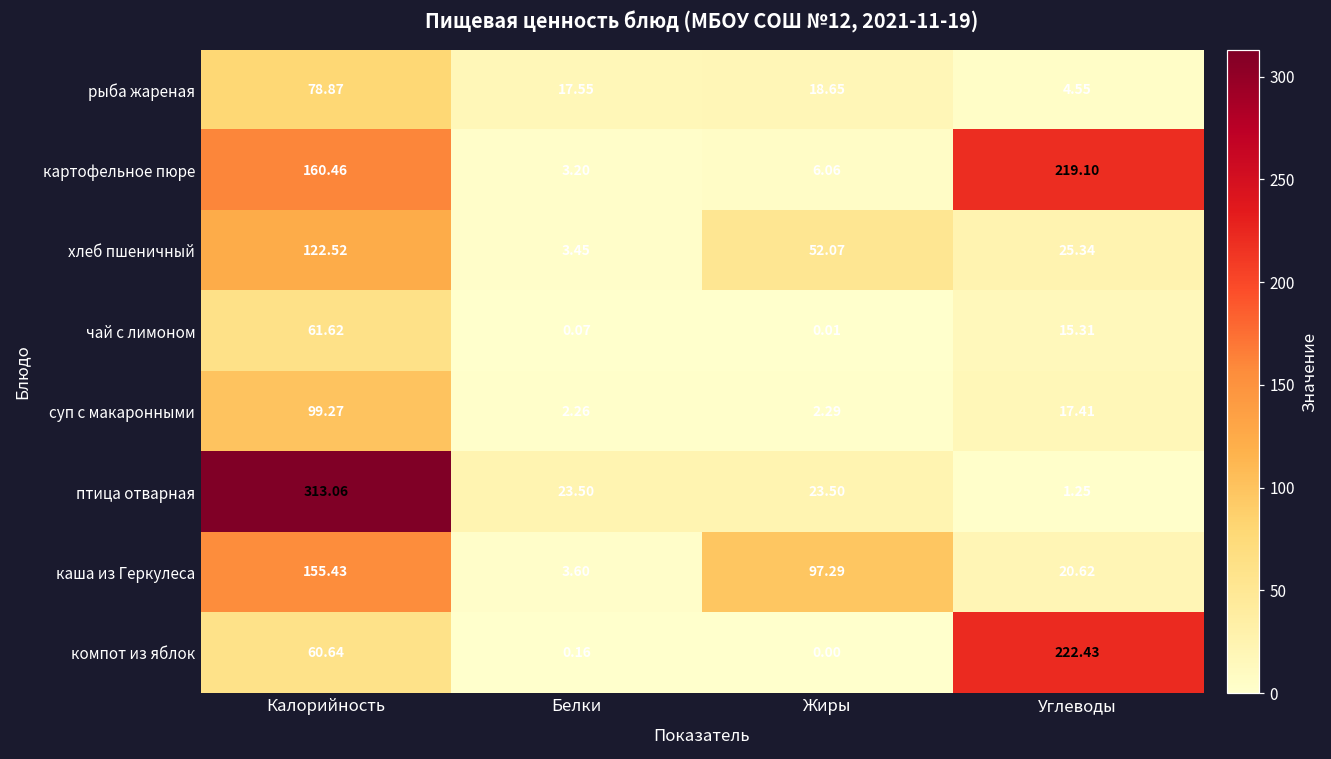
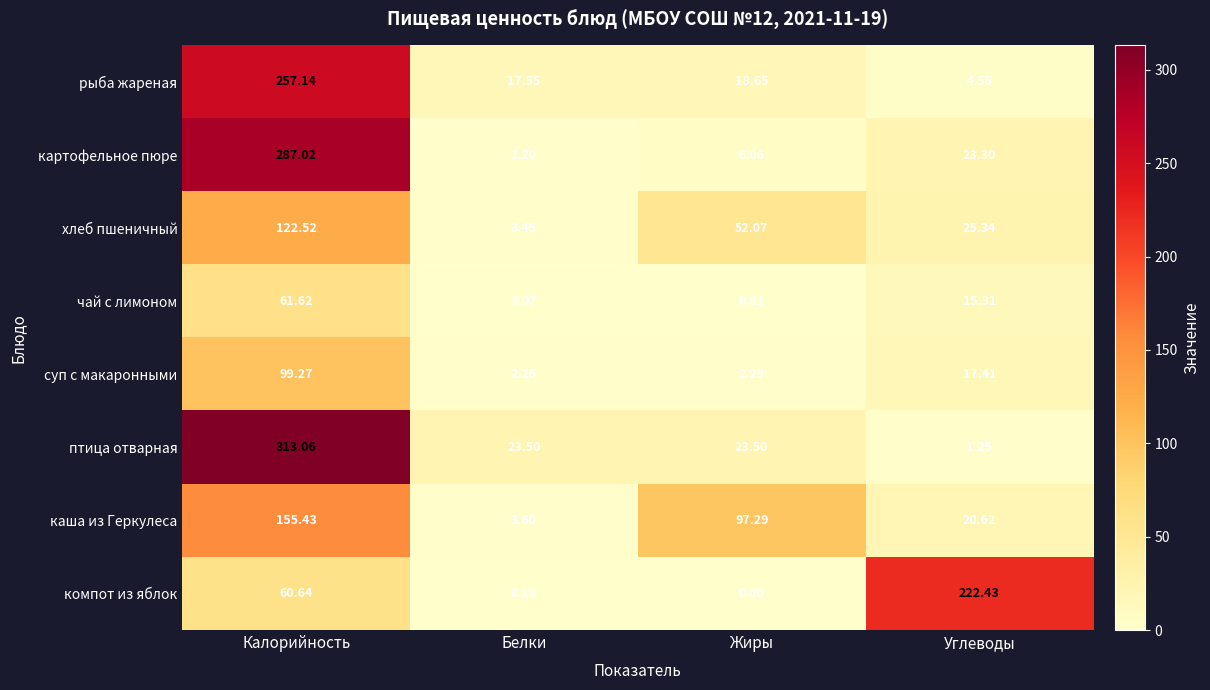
рыба жареная, Калорийность: 78.87 -> 257.14
картофельное пюре, Калорийность: 160.46 -> 287.02
картофельное пюре, Углеводы: 219.10 -> 23.30
